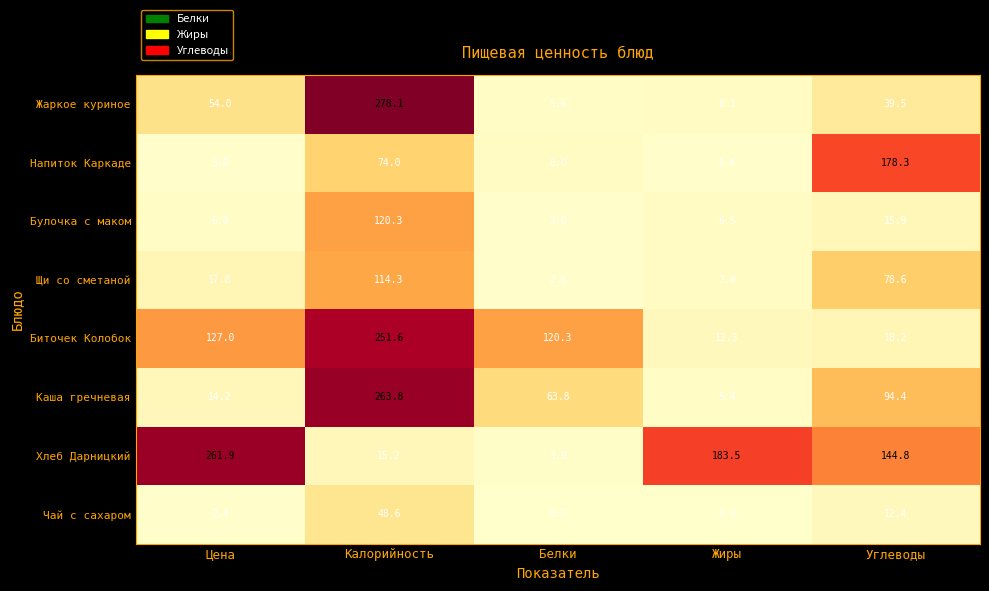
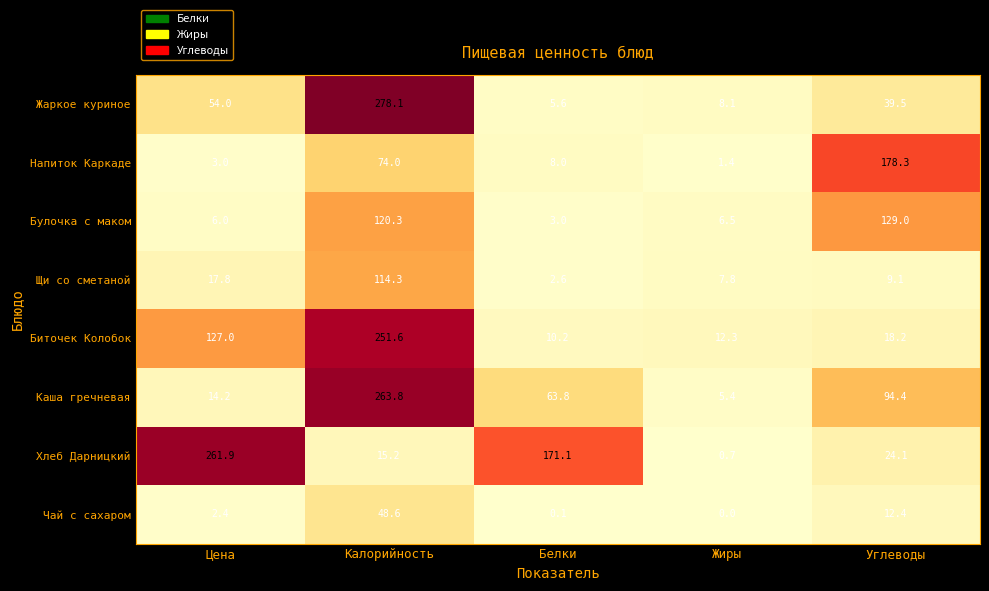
Булочка с маком, Углеводы: 15.9 -> 129.0
Щи со сметаной, Углеводы: 78.6 -> 9.1
Биточек Колобок, Белки: 120.3 -> 10.2
Хлеб Дарницкий, Белки: 3.9 -> 171.1
Хлеб Дарницкий, Жиры: 183.5 -> 0.7
Хлеб Дарницкий, Углеводы: 144.8 -> 24.1
